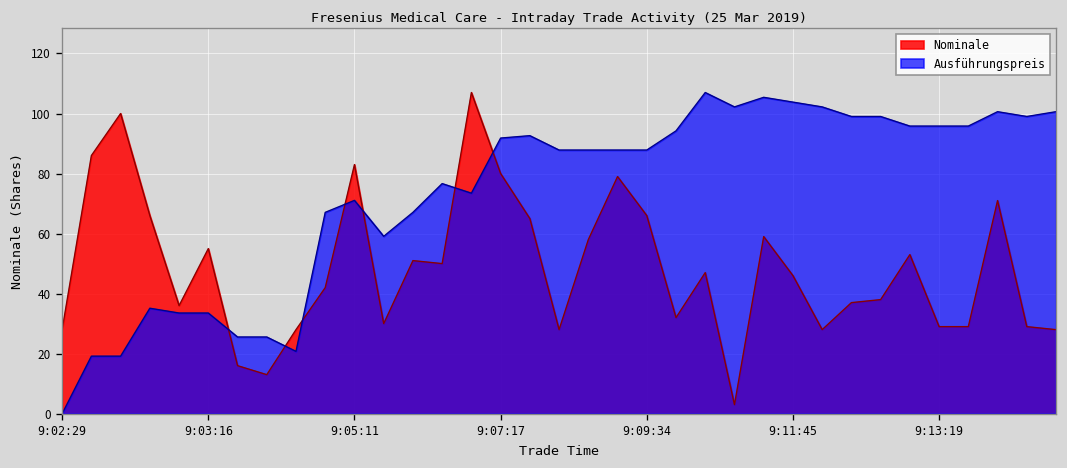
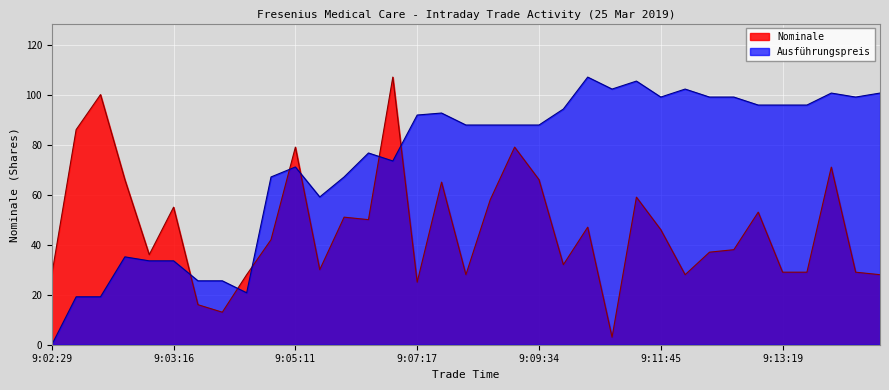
Nominale, 9:05:11: 83 -> 79
Nominale, 9:07:17: 80 -> 25
Ausführungspreis, 9:11:45: 104 -> 99
